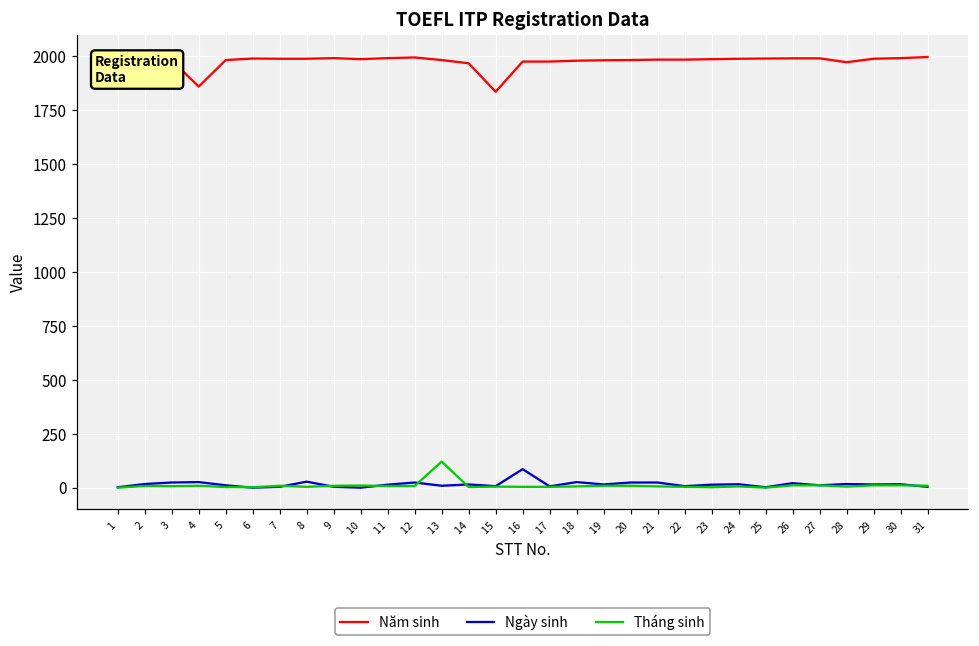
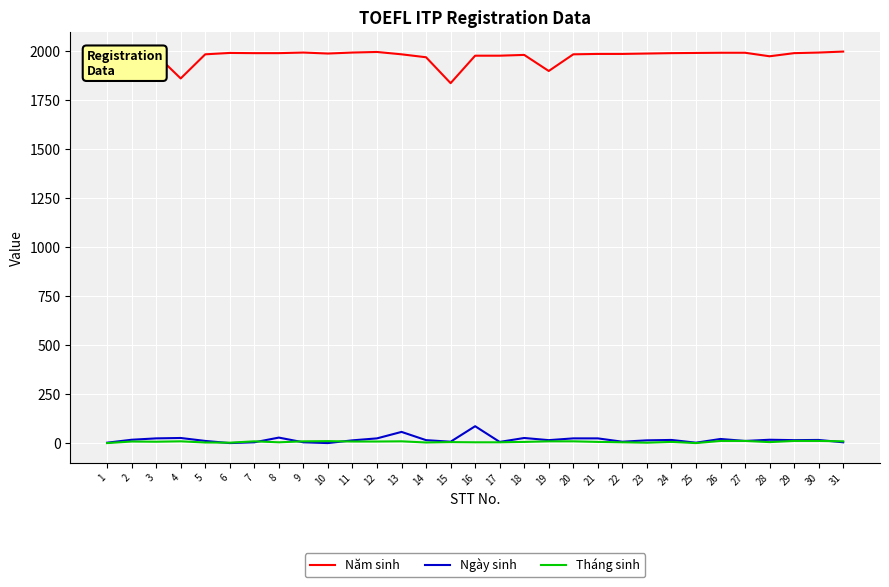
Ngày sinh, 13: 10 -> 60
Tháng sinh, 13: 120 -> 10
Năm sinh, 19: 1980 -> 1900
